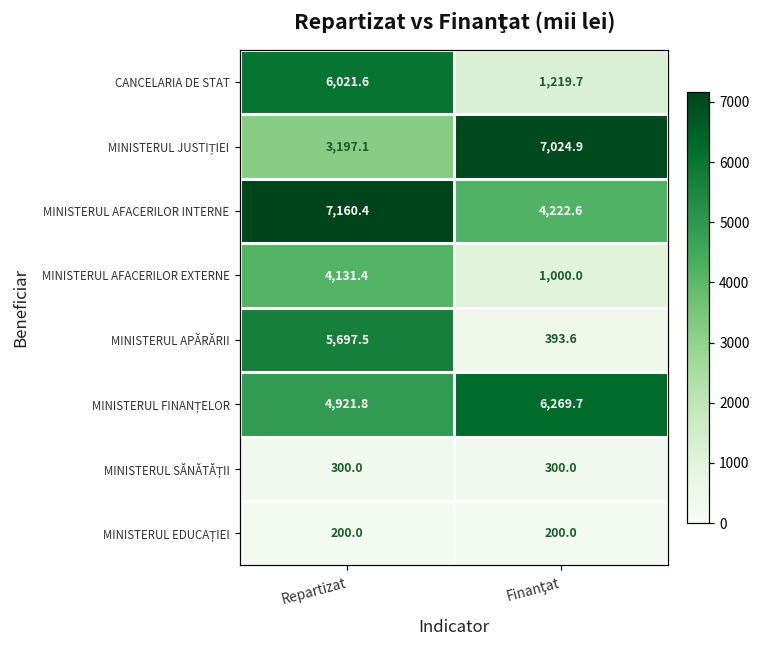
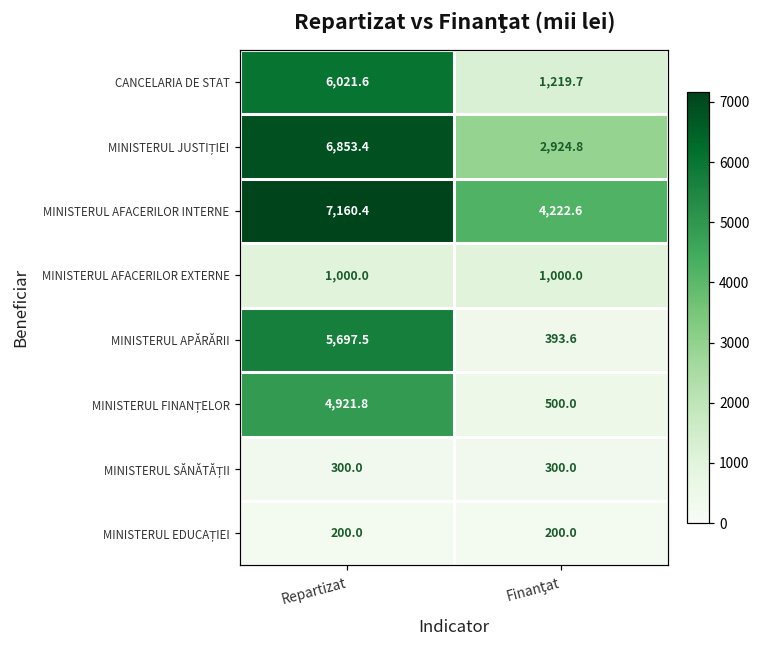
MINISTERUL JUSTIȚIEI, Repartizat: 3,197.1 -> 6,853.4
MINISTERUL JUSTIȚIEI, Finanţat: 7,024.9 -> 2,924.8
MINISTERUL AFACERILOR EXTERNE, Repartizat: 4,131.4 -> 1,000.0
MINISTERUL FINANȚELOR, Finanţat: 6,269.7 -> 500.0
